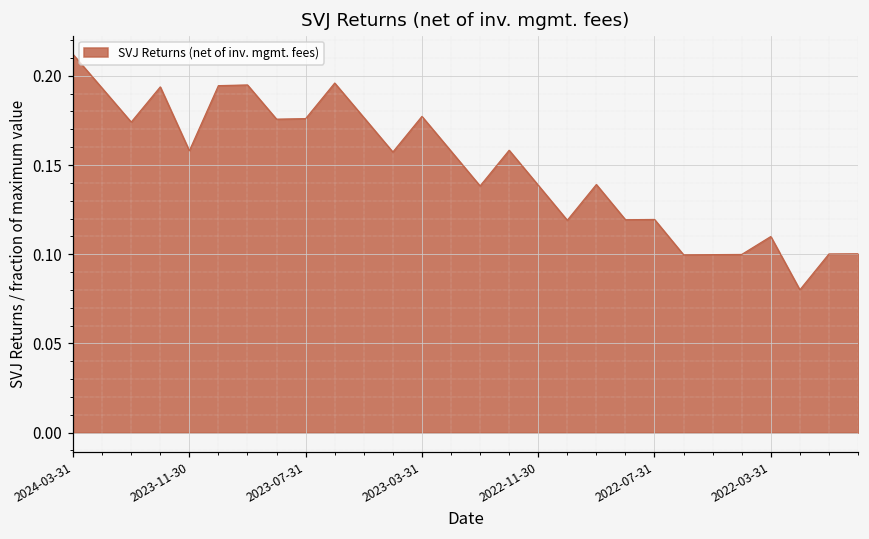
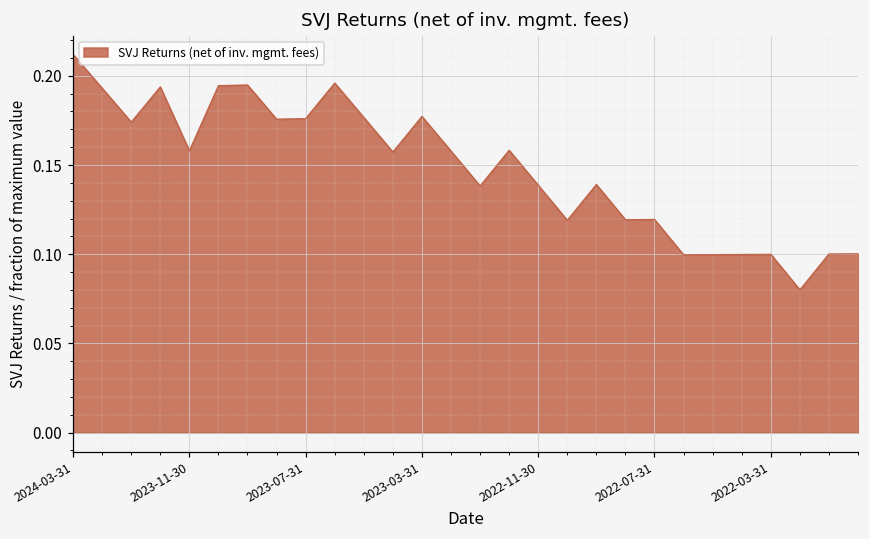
2022-03-31: 0.110 -> 0.100
